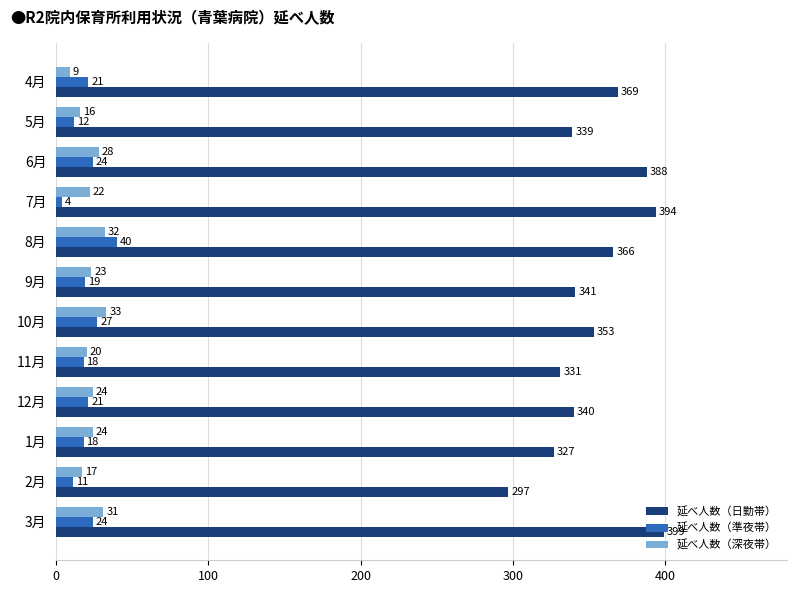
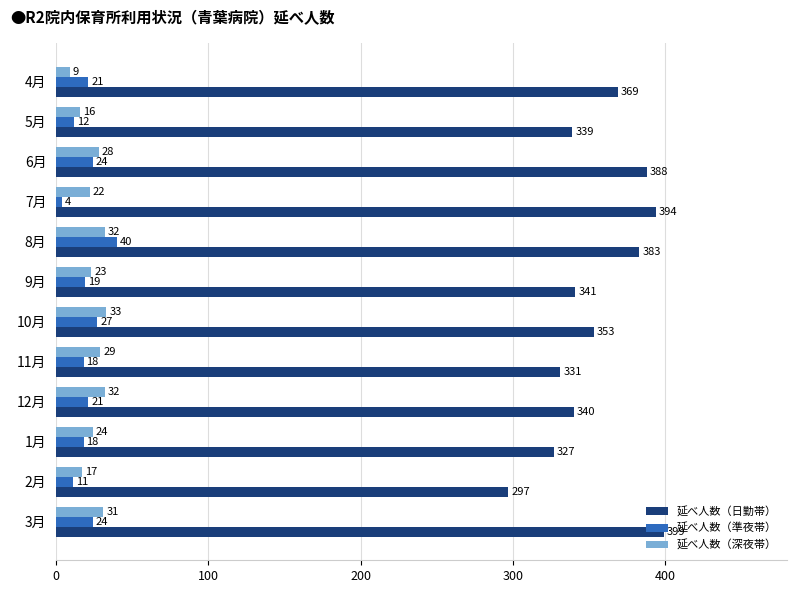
延べ人数（日勤帯）, 8月: 366 -> 383
延べ人数（深夜帯）, 11月: 20 -> 29
延べ人数（深夜帯）, 12月: 24 -> 32
